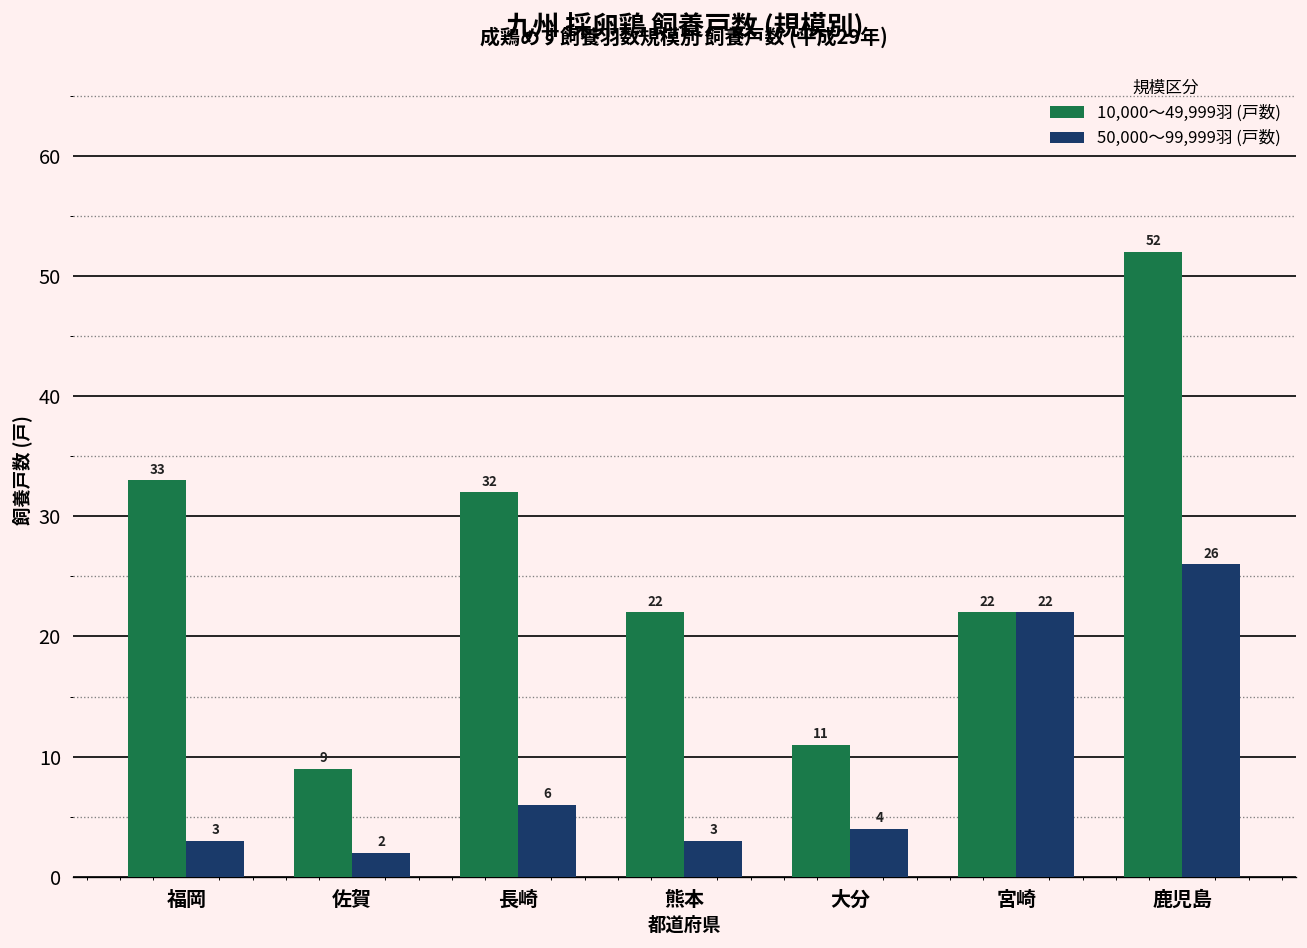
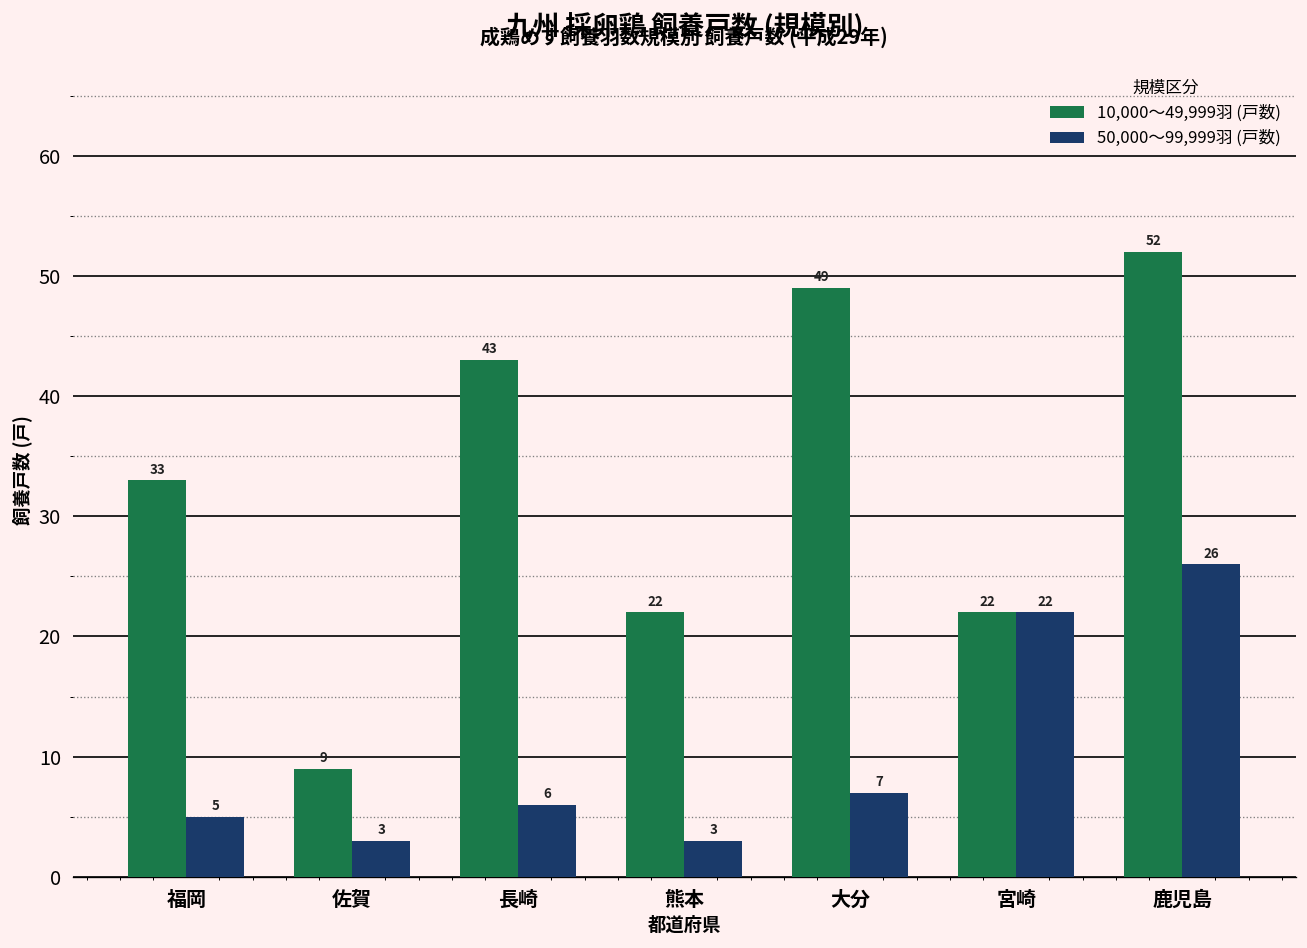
50,000～99,999羽 (戸数), 福岡: 3 -> 5
50,000～99,999羽 (戸数), 佐賀: 2 -> 3
10,000～49,999羽 (戸数), 長崎: 32 -> 43
10,000～49,999羽 (戸数), 大分: 11 -> 49
50,000～99,999羽 (戸数), 大分: 4 -> 7
